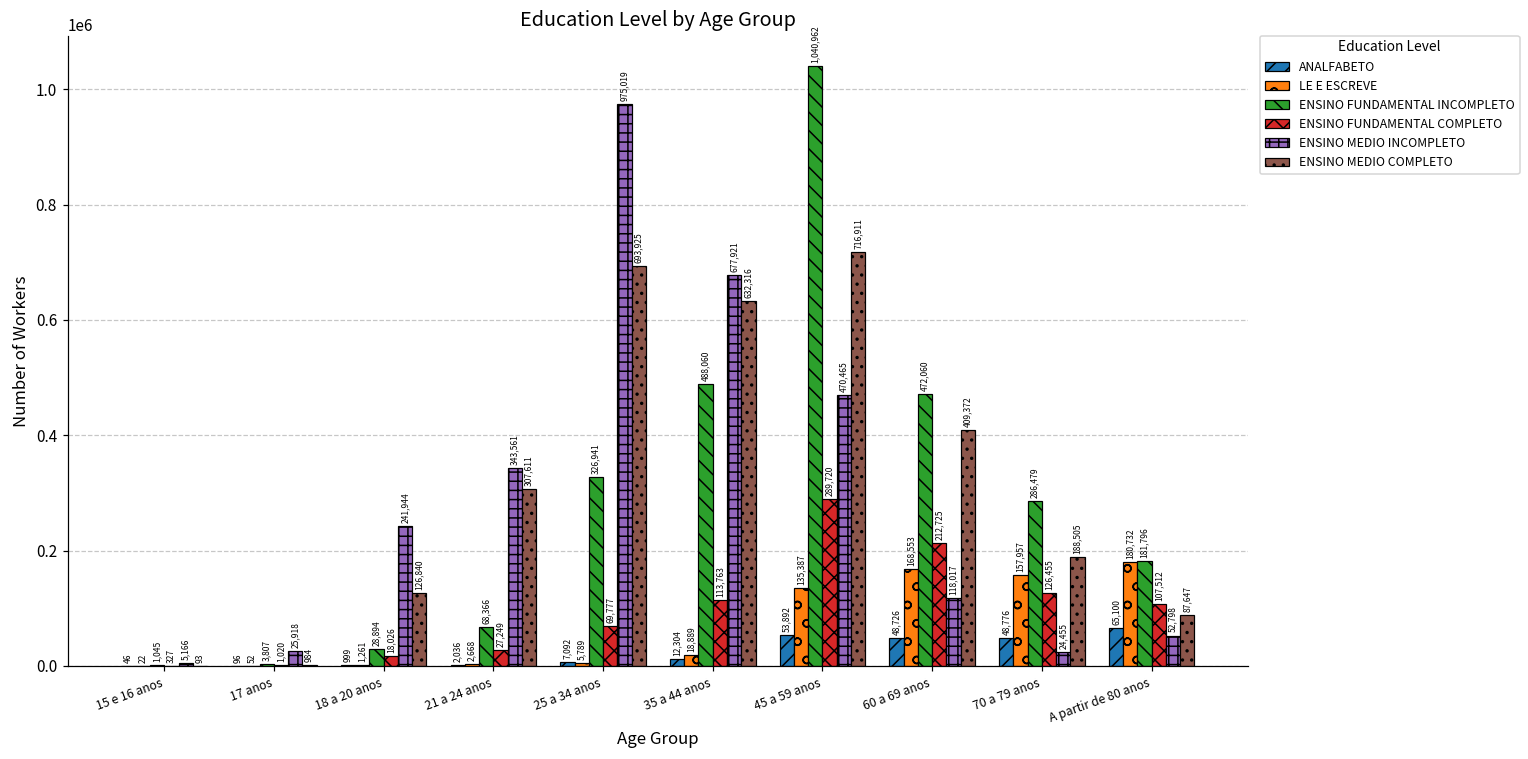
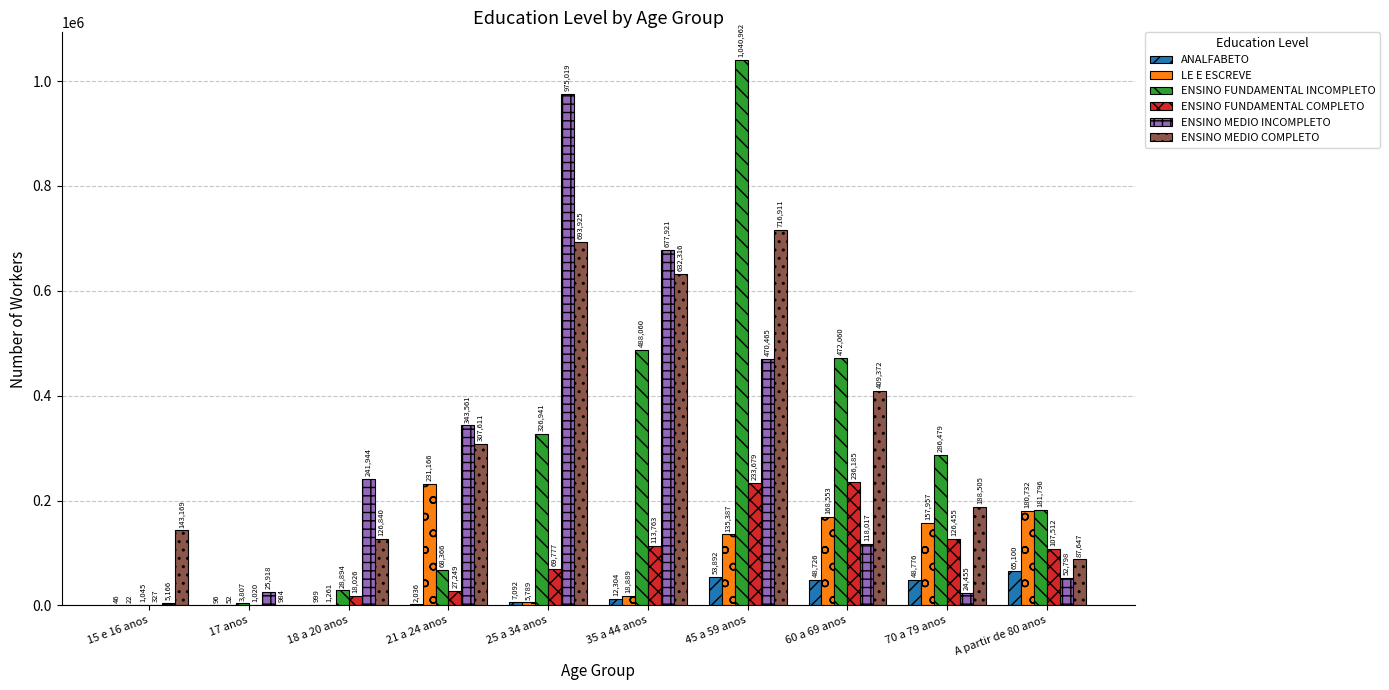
ENSINO MEDIO COMPLETO, 15 e 16 anos: 93 -> 143,169
LE E ESCREVE, 21 a 24 anos: 2,668 -> 231,166
ENSINO FUNDAMENTAL COMPLETO, 45 a 59 anos: 289,720 -> 233,679
ENSINO FUNDAMENTAL COMPLETO, 60 a 69 anos: 212,725 -> 236,185
